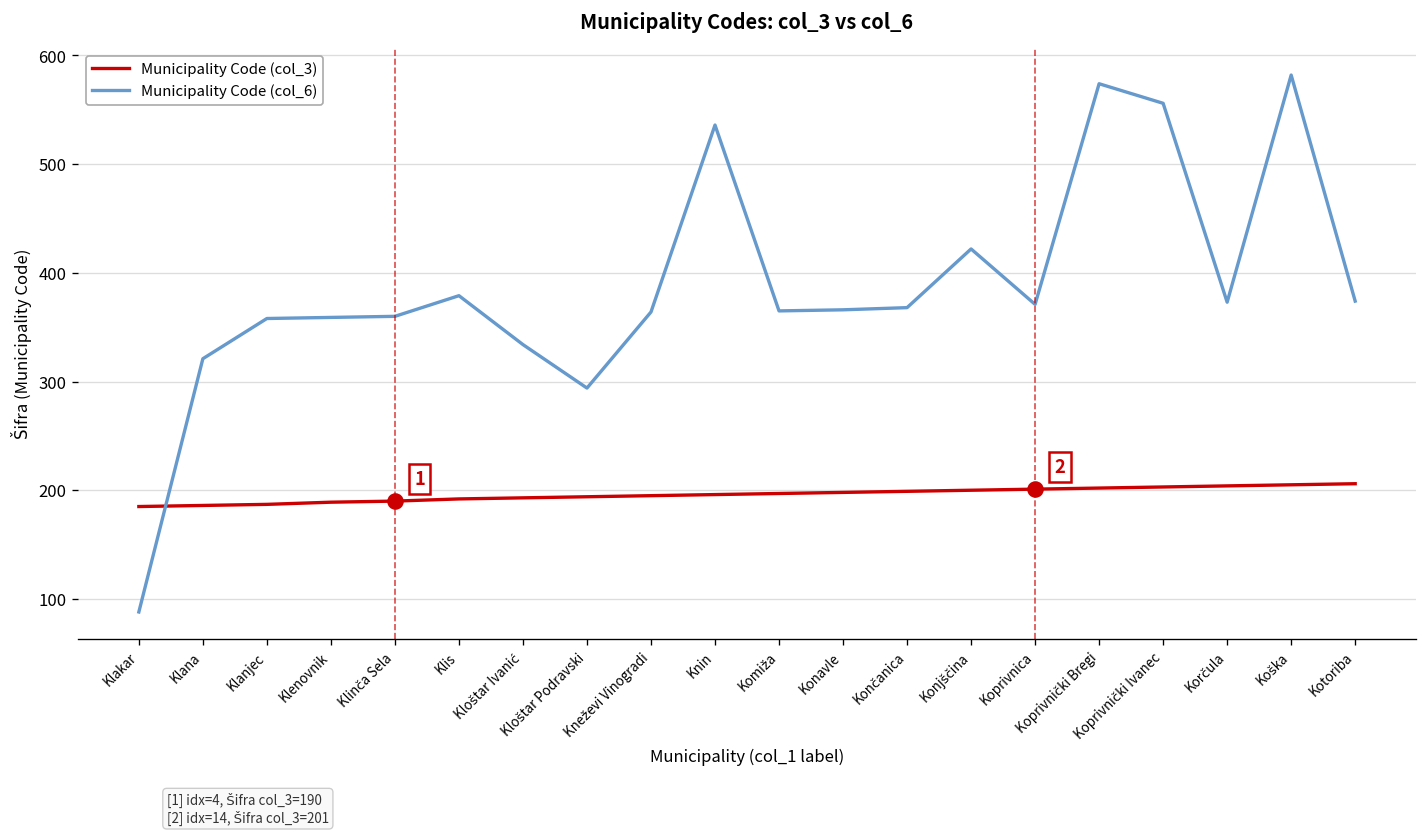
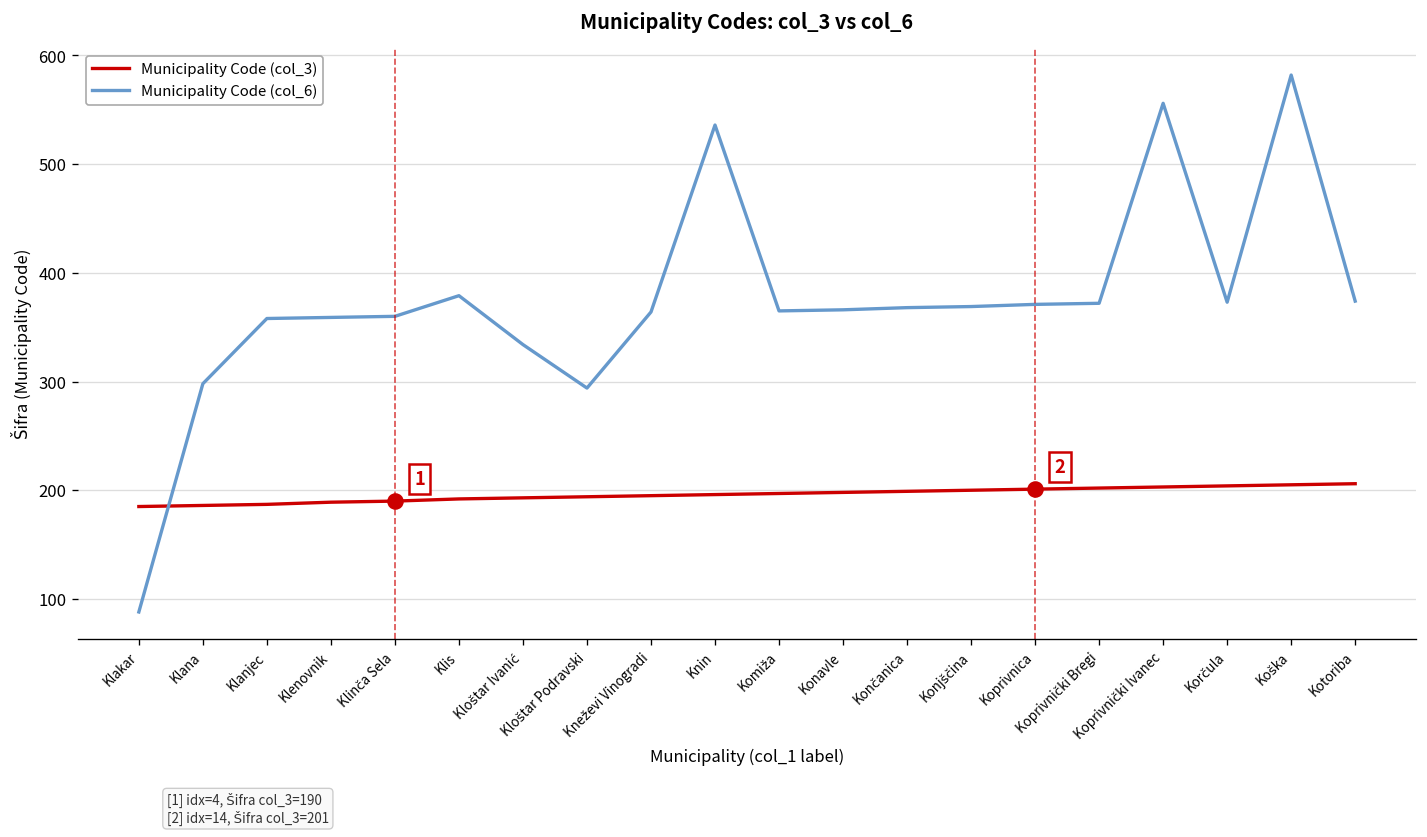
Municipality Code (col_6), Klana: 320 -> 300
Municipality Code (col_6), Konjščina: 420 -> 370
Municipality Code (col_6), Koprivnički Bregi: 570 -> 370
